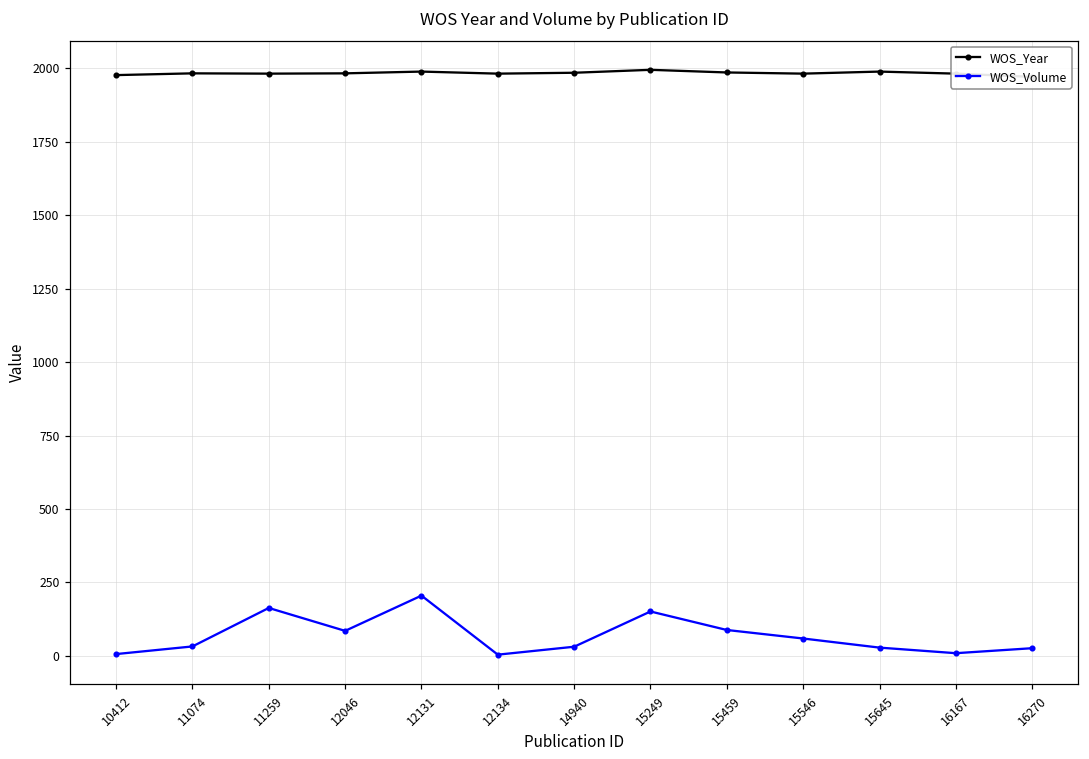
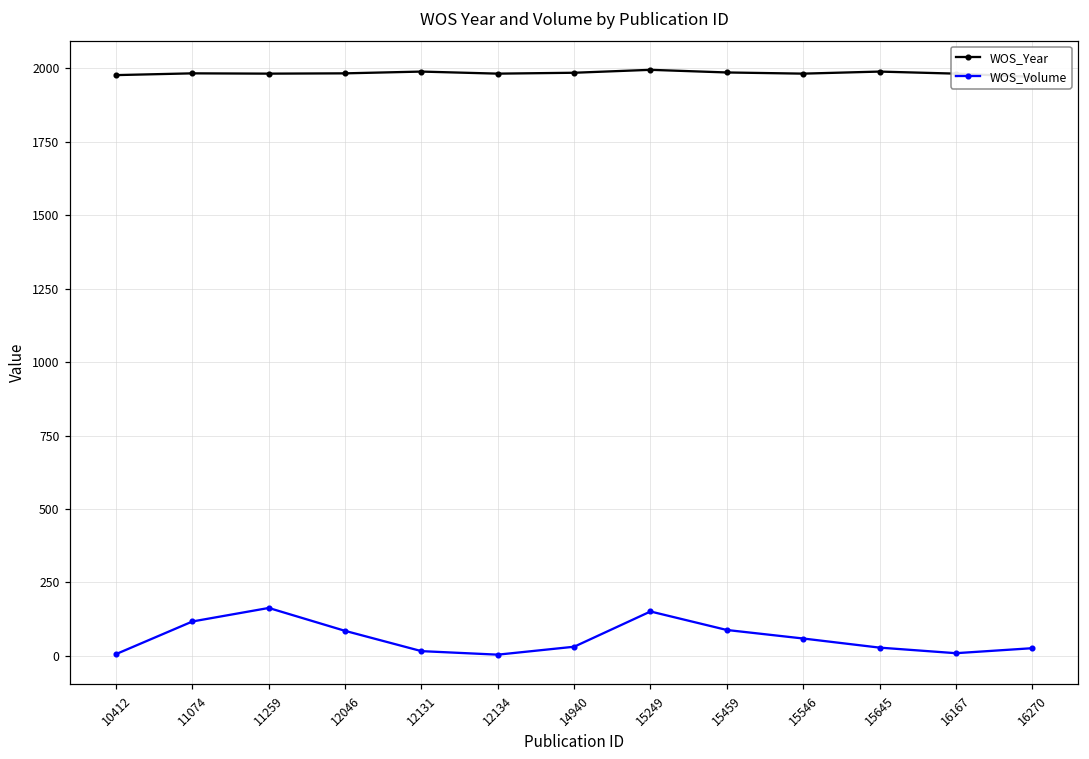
WOS_Volume, 11074: 30 -> 120
WOS_Volume, 12131: 210 -> 20
